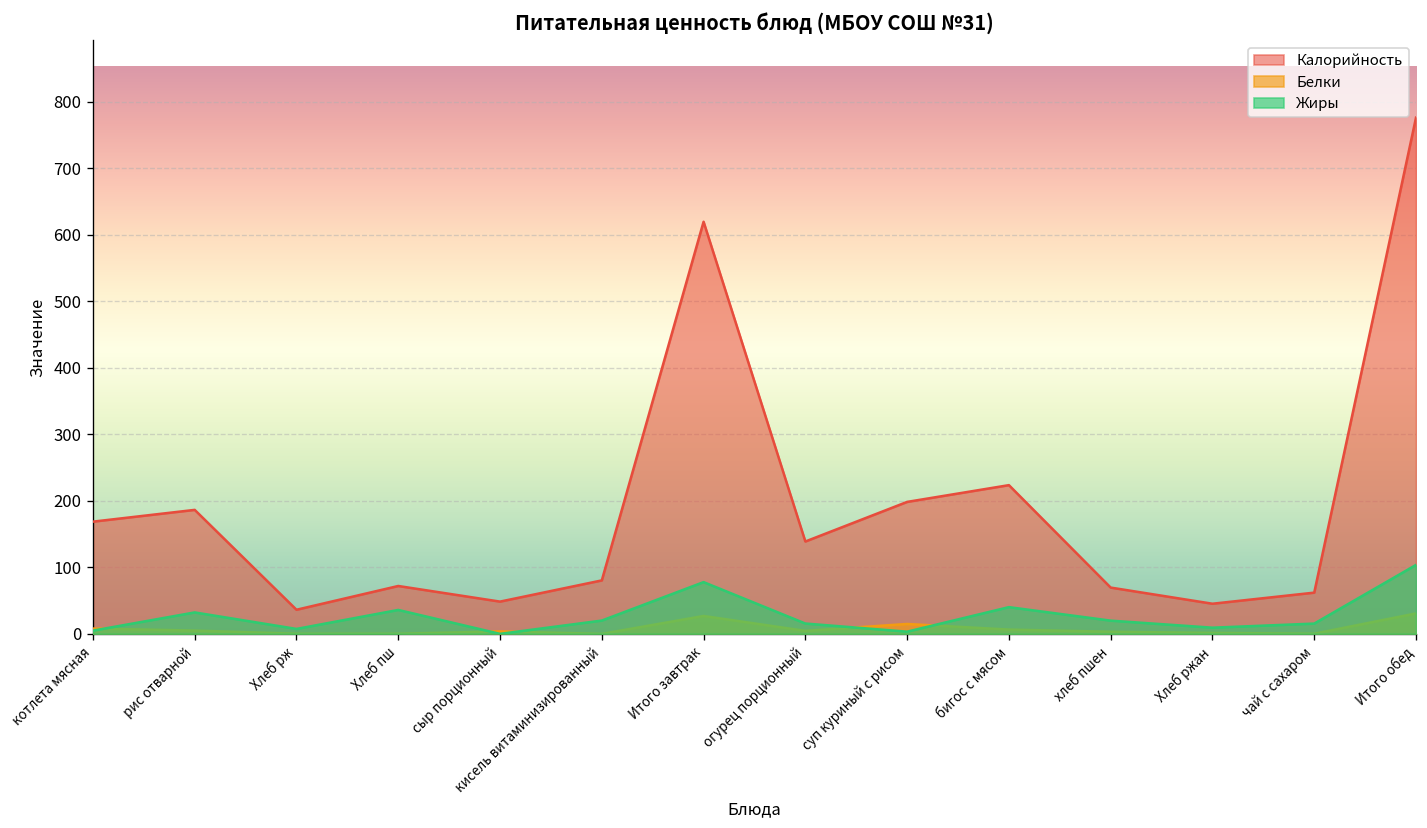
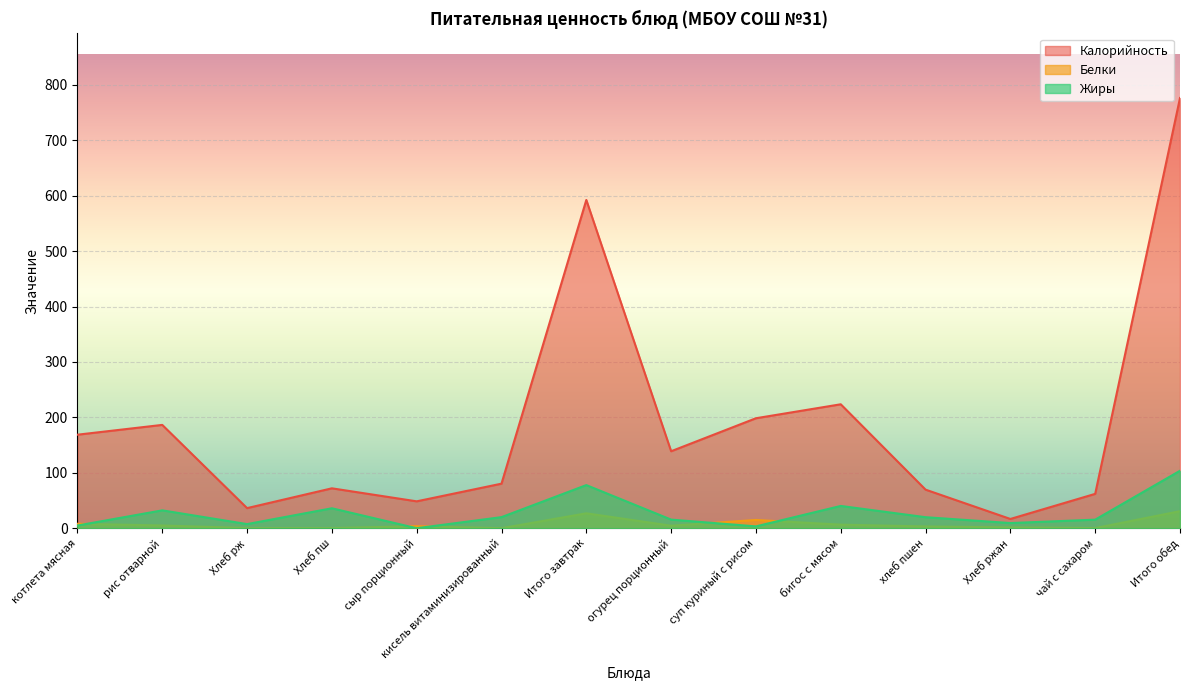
Калорийность, Итого завтрак: 620 -> 590
Калорийность, Хлеб ржан: 50 -> 20
